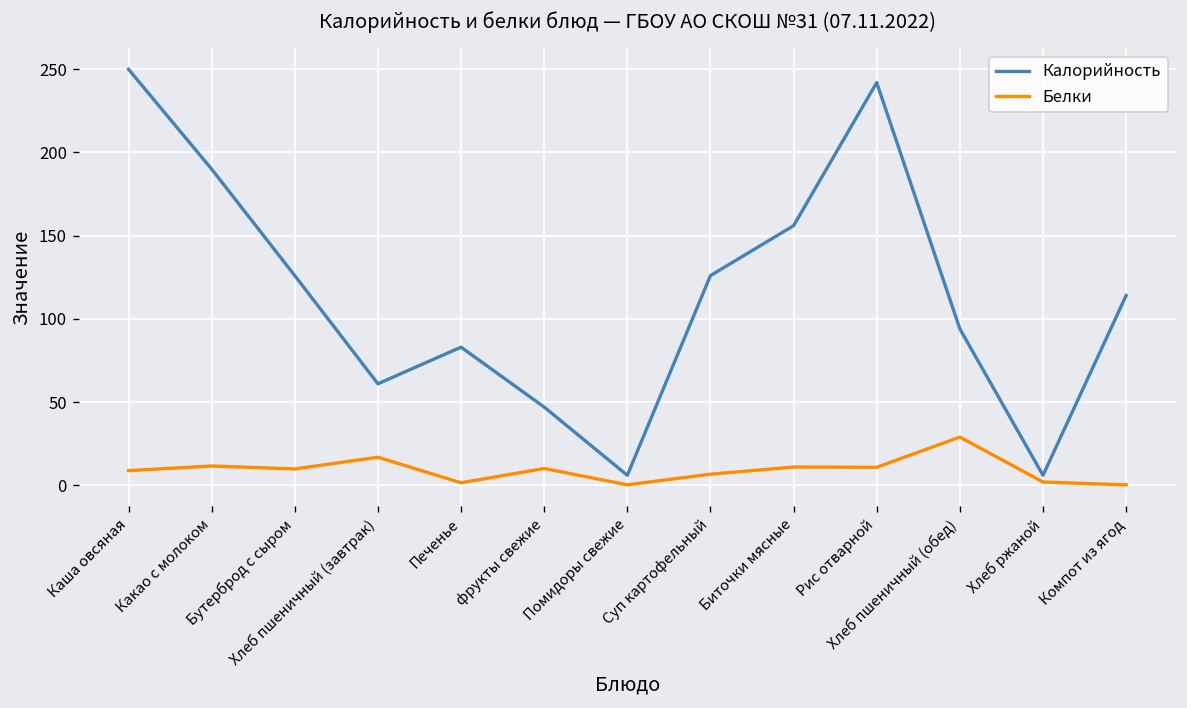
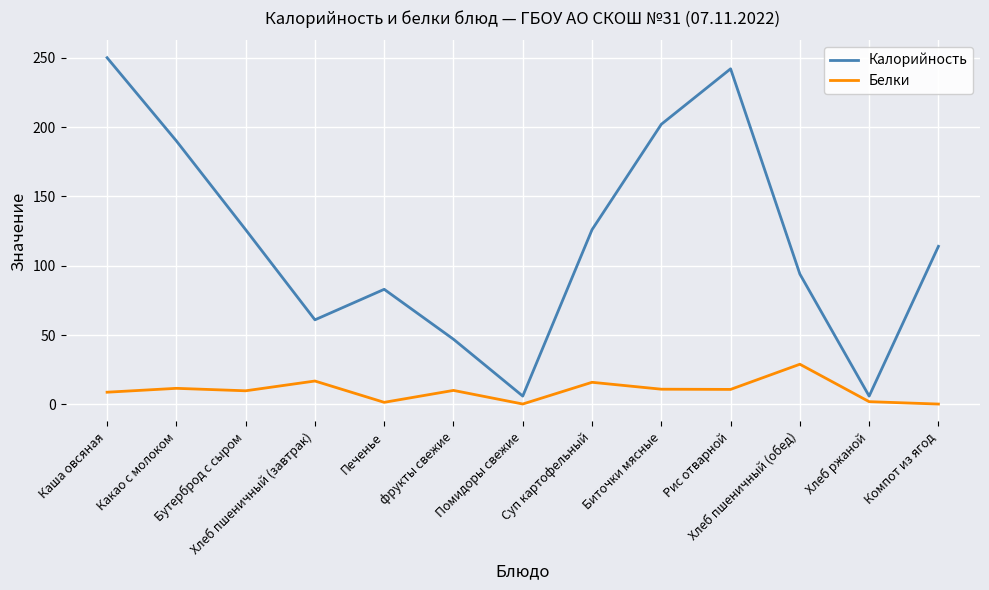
Белки, Суп картофельный: 7 -> 16
Калорийность, Биточки мясные: 156 -> 202
